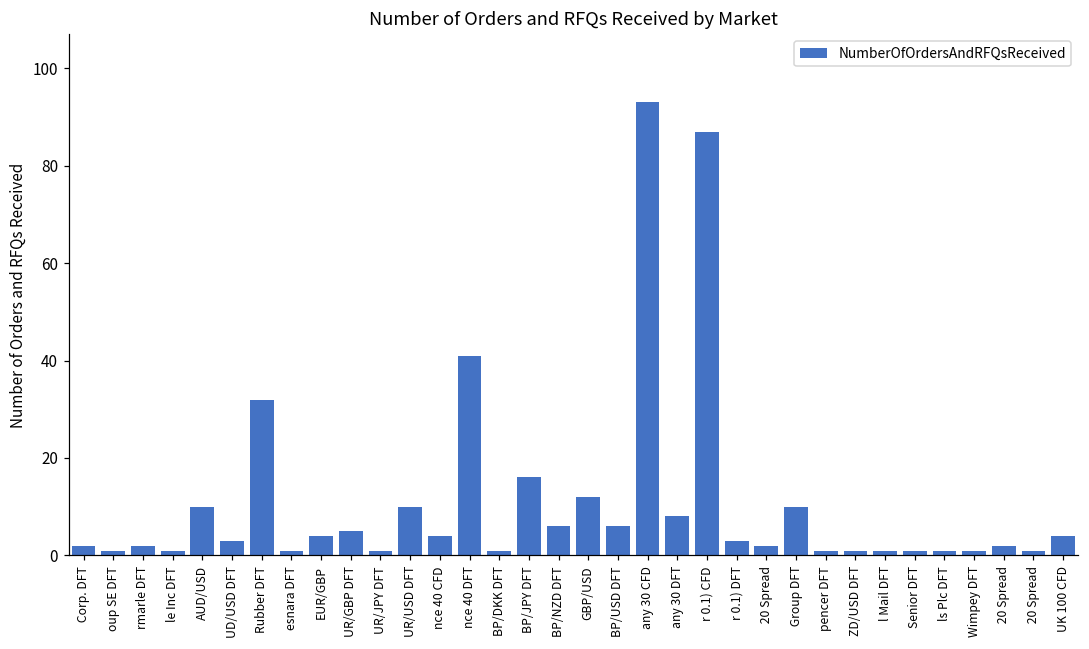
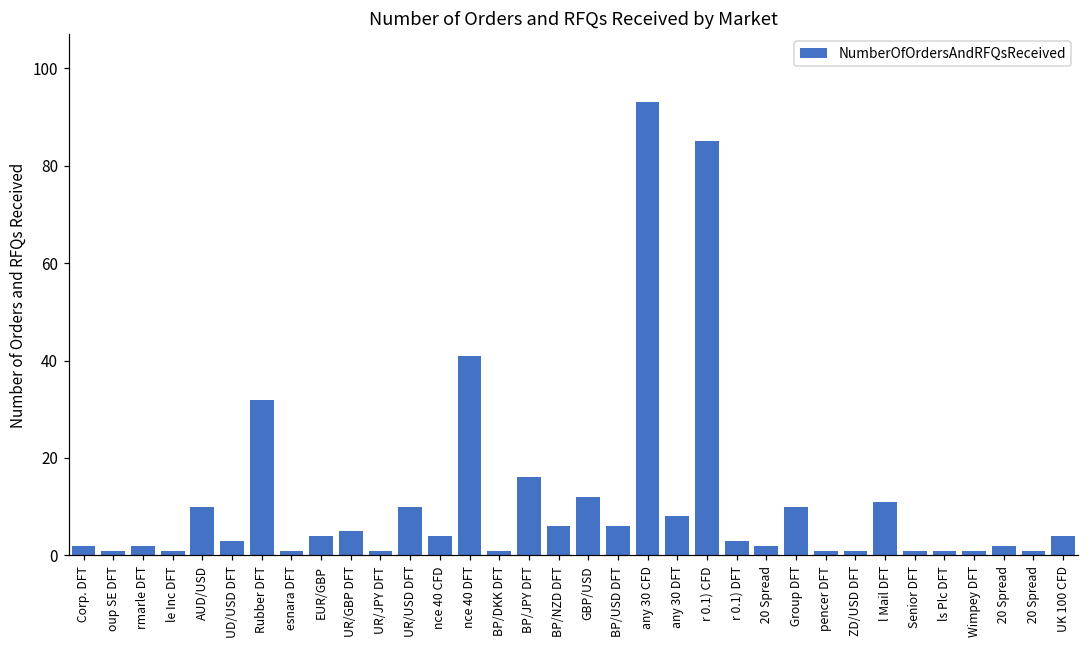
r 0.1) CFD: 87 -> 85
l Mail DFT: 1 -> 11
